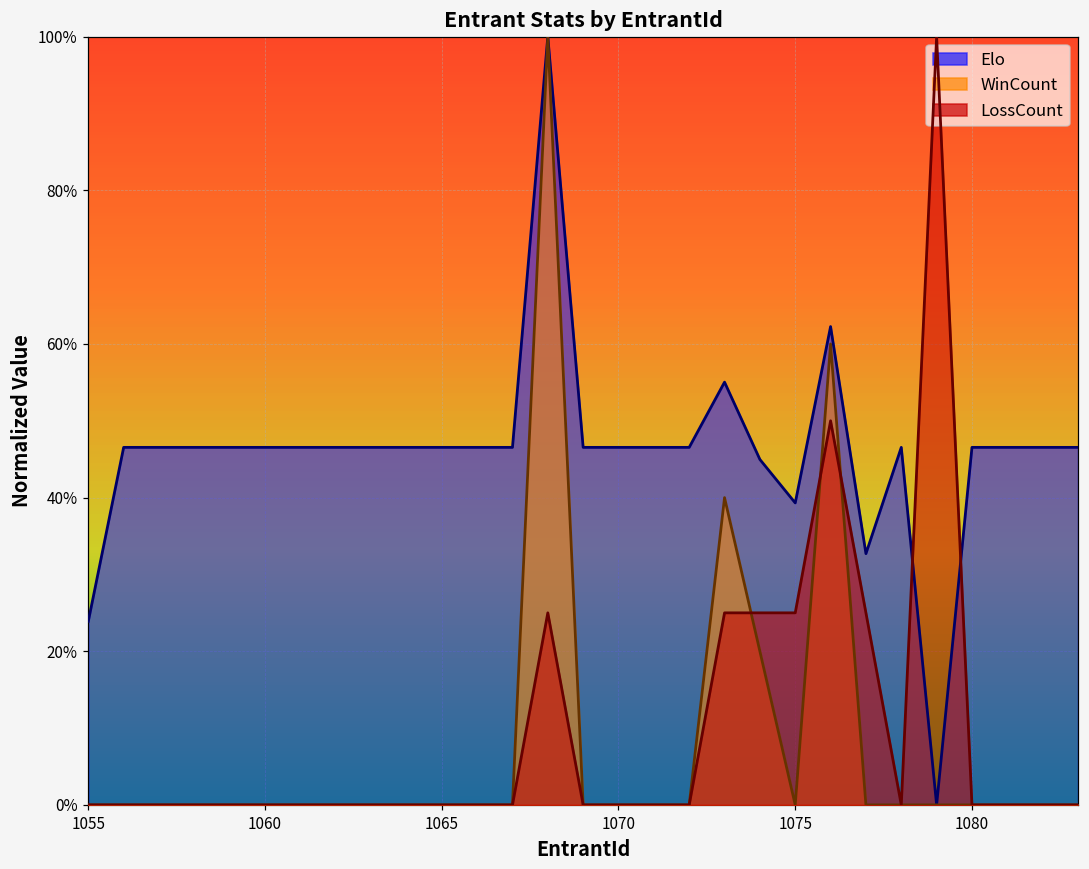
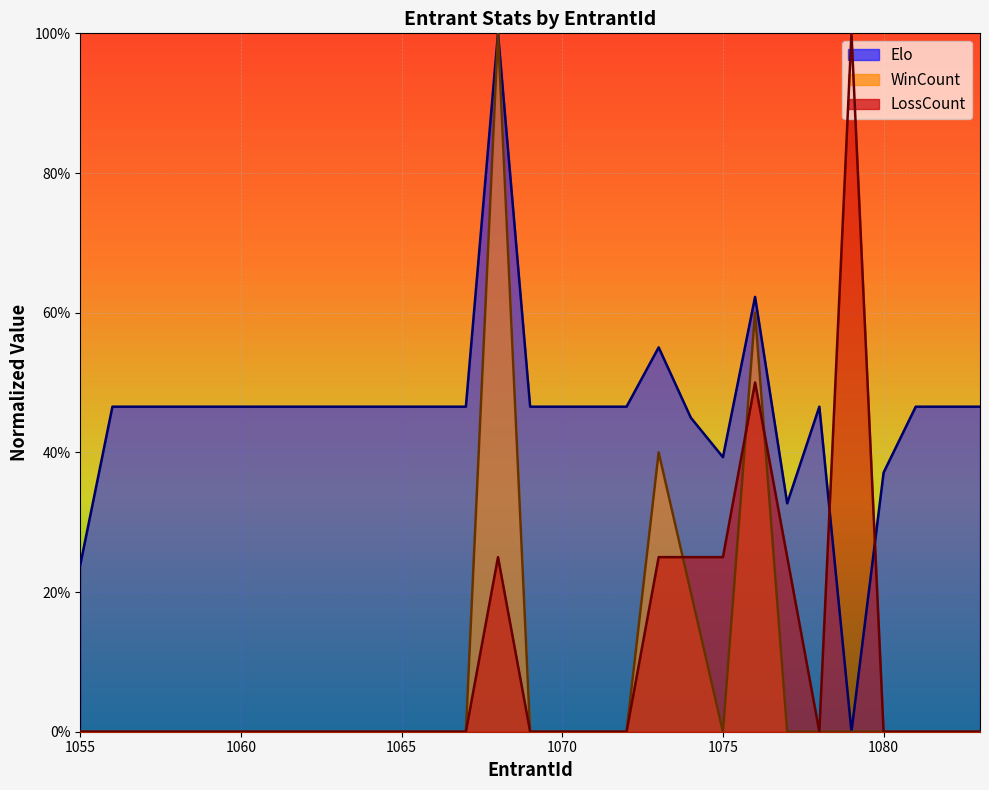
Elo, 1080: 47% -> 37%
